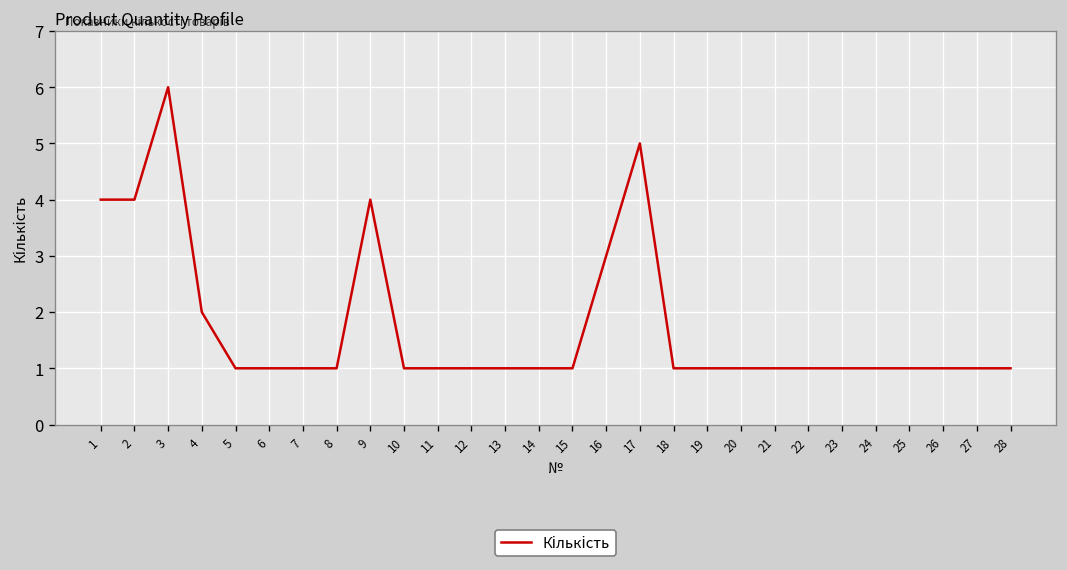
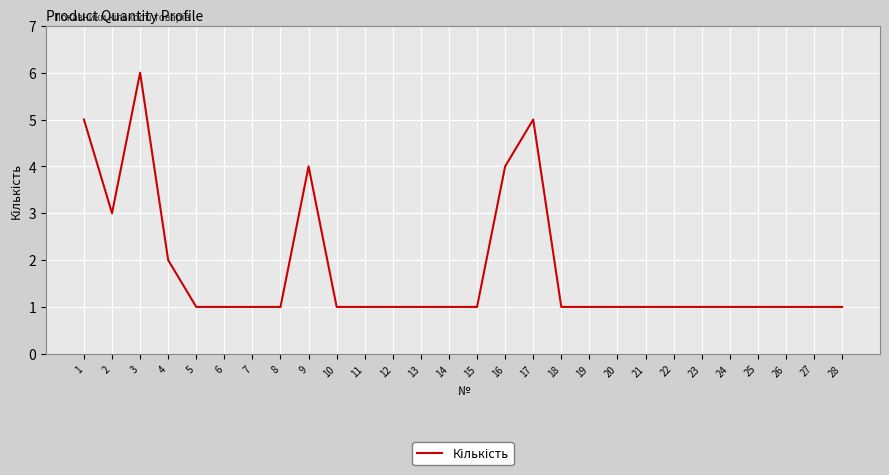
1: 4 -> 5
2: 4 -> 3
16: 3 -> 4
